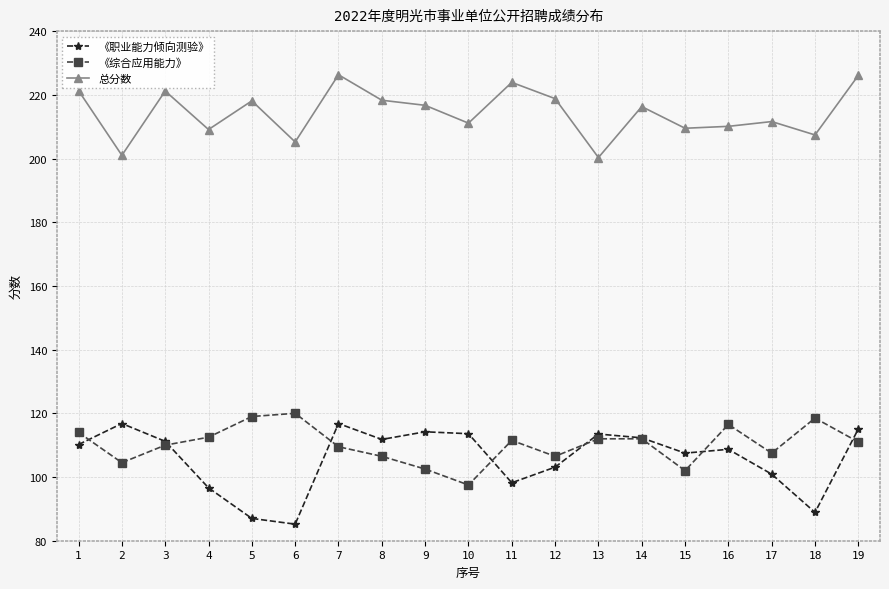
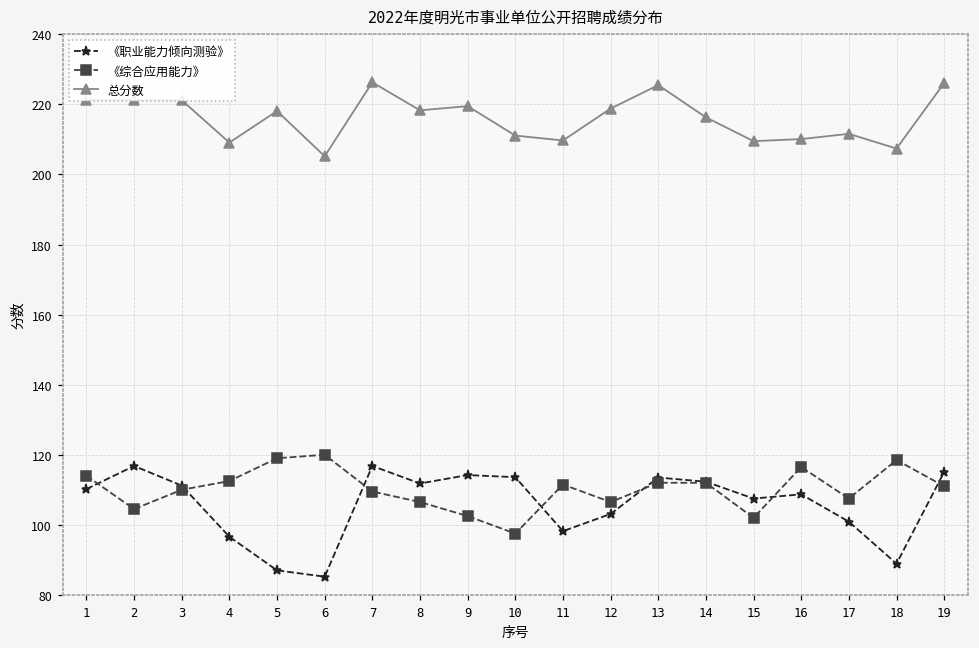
总分数, 2: 201 -> 221
总分数, 9: 217 -> 220
总分数, 11: 224 -> 210
总分数, 13: 200 -> 226
